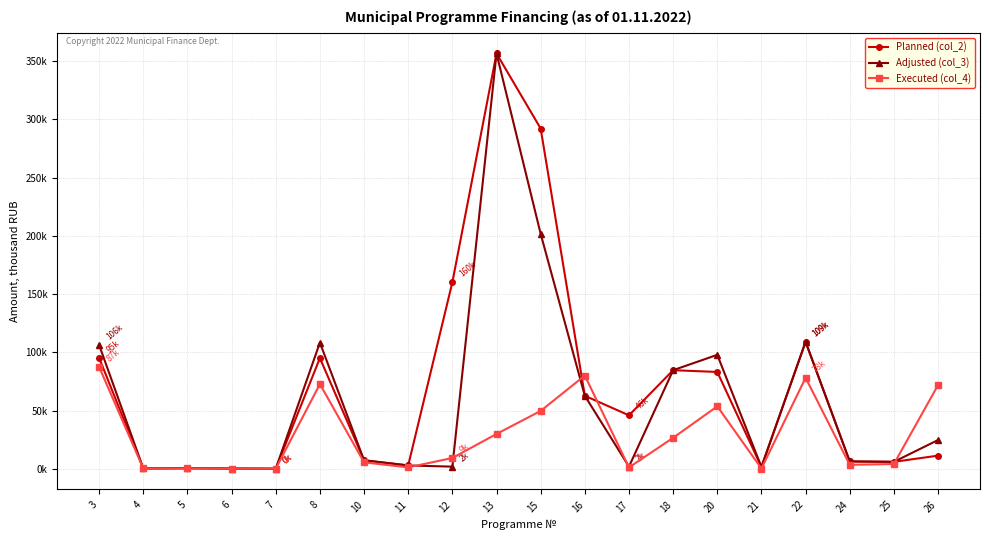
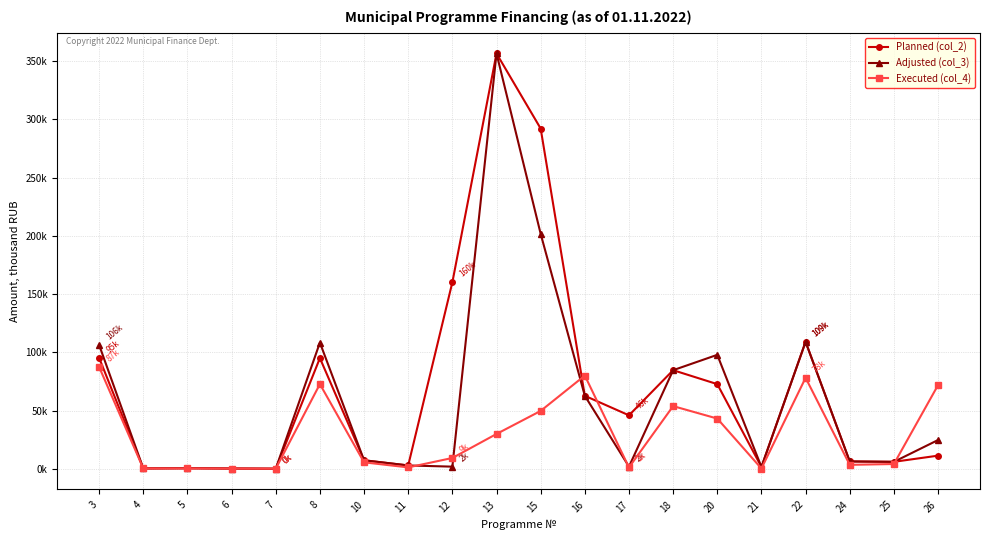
Executed (col_4), 18: 27000 -> 54000
Planned (col_2), 20: 83000 -> 73000
Executed (col_4), 20: 54000 -> 43000
